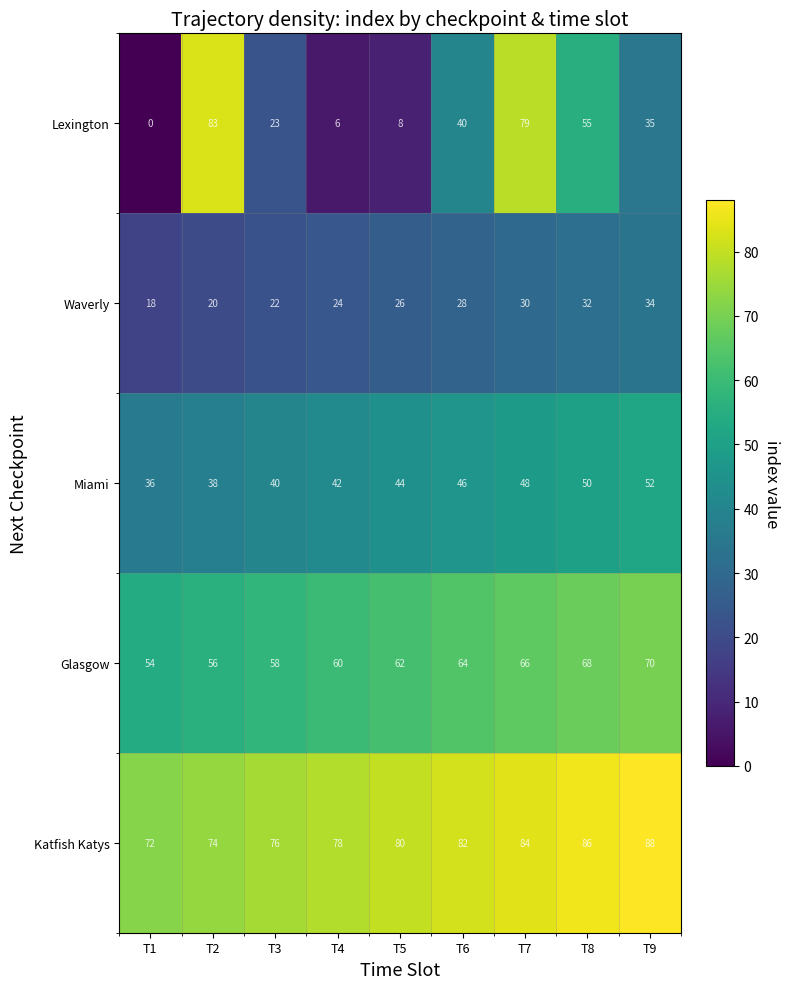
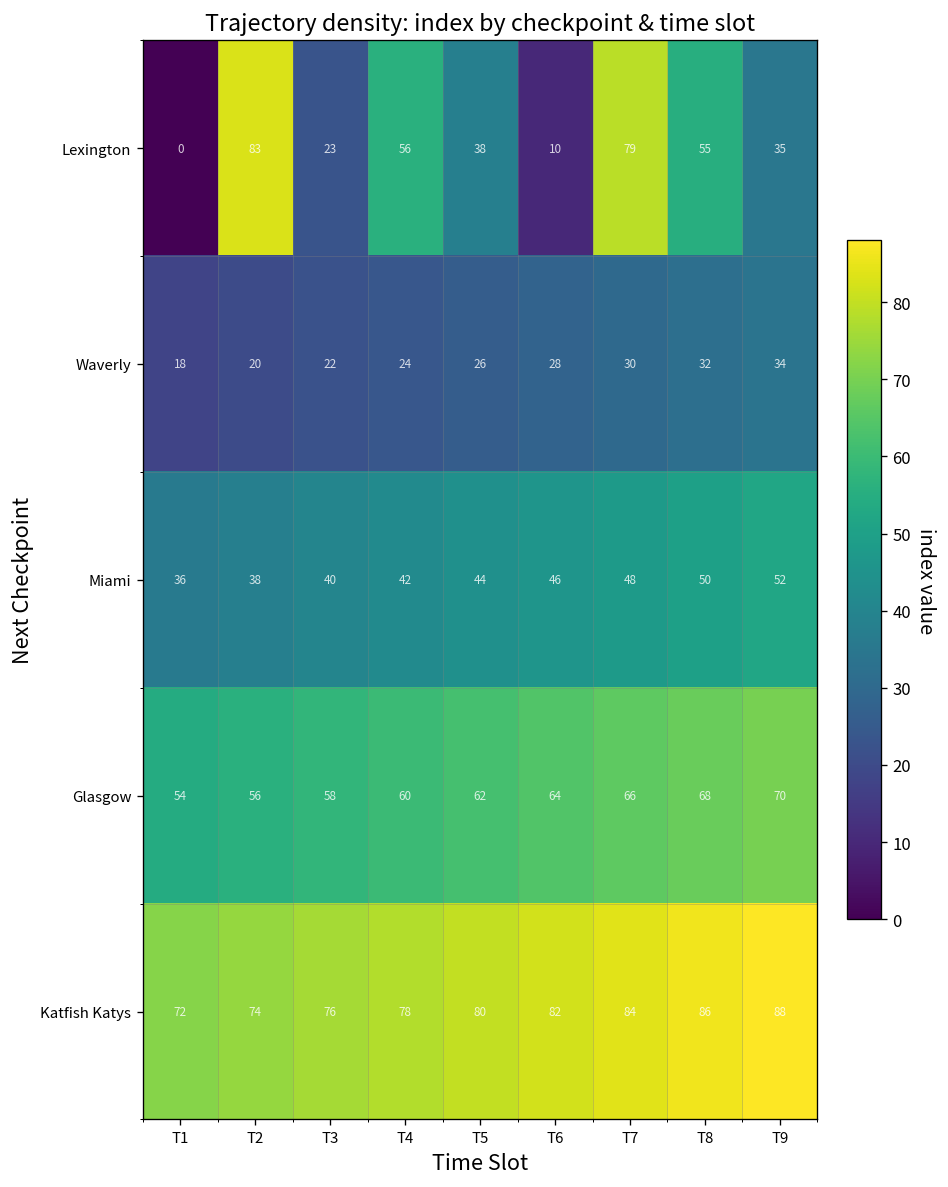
Lexington, T4: 6 -> 56
Lexington, T5: 8 -> 38
Lexington, T6: 40 -> 10
